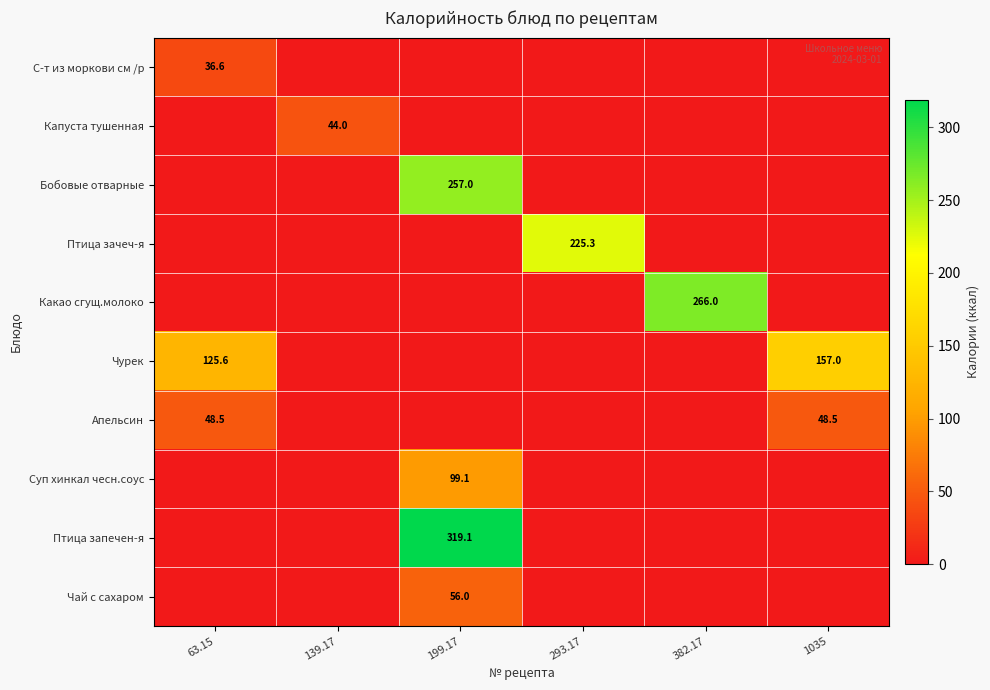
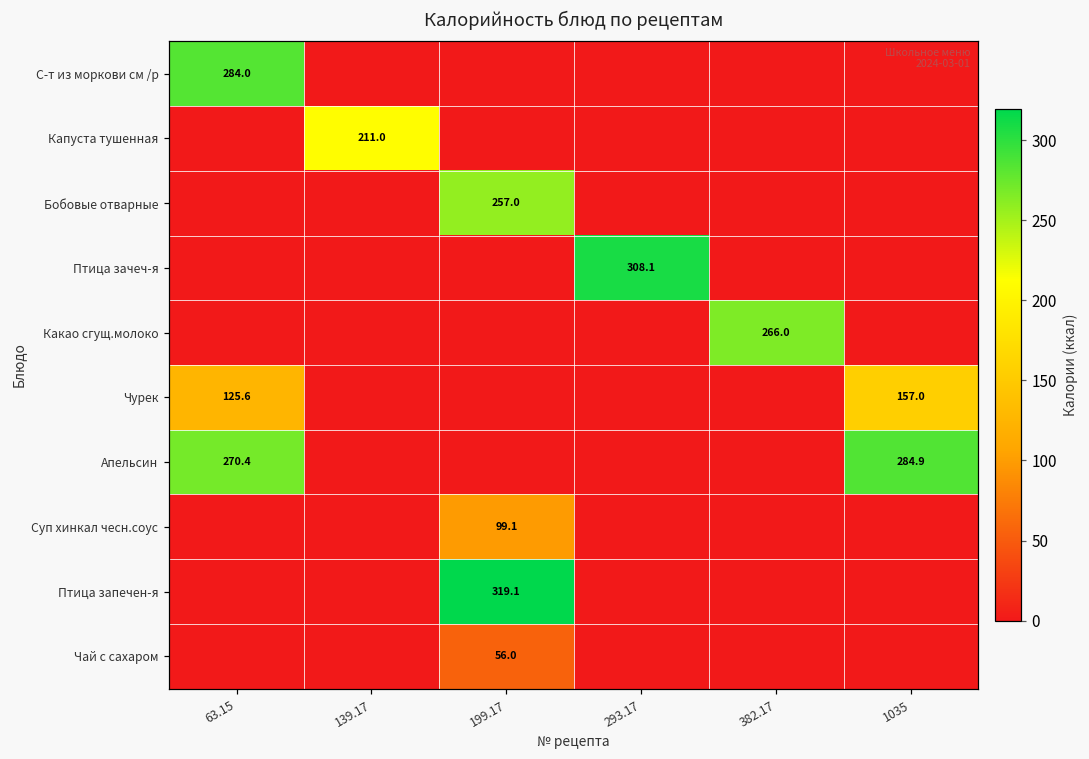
С-т из моркови см /р, 63.15: 36.6 -> 284.0
Капуста тушенная, 139.17: 44.0 -> 211.0
Птица зачеч-я, 293.17: 225.3 -> 308.1
Апельсин, 63.15: 48.5 -> 270.4
Апельсин, 1035: 48.5 -> 284.9
